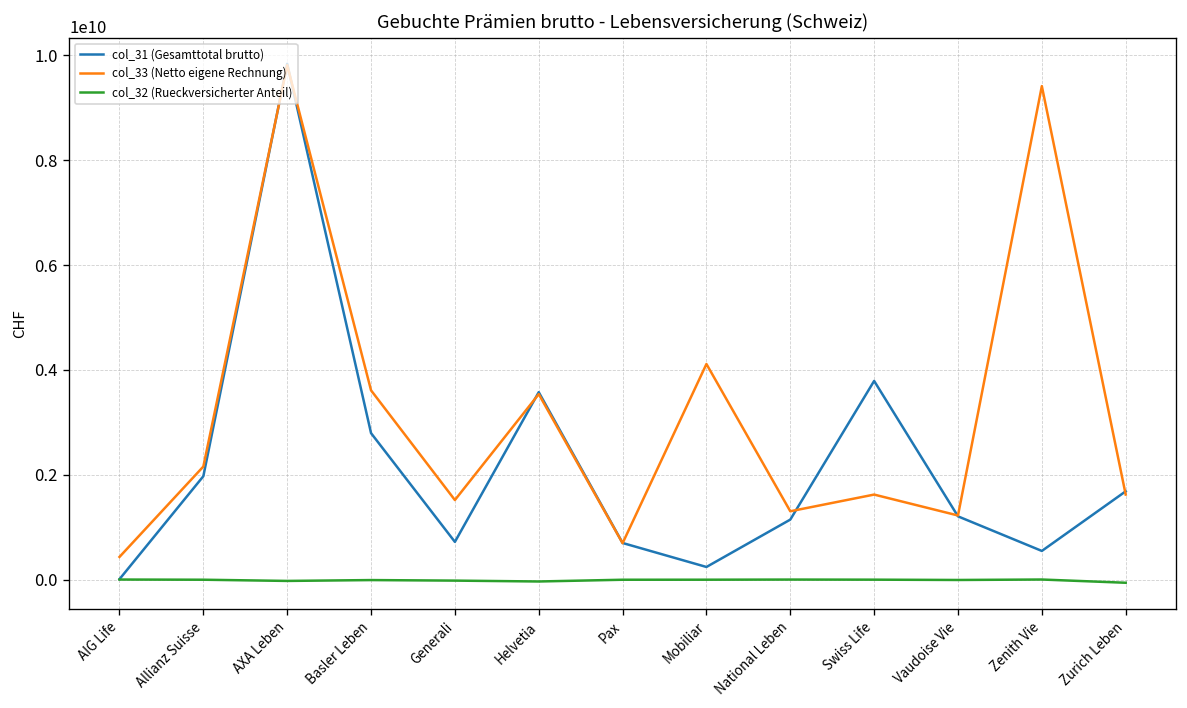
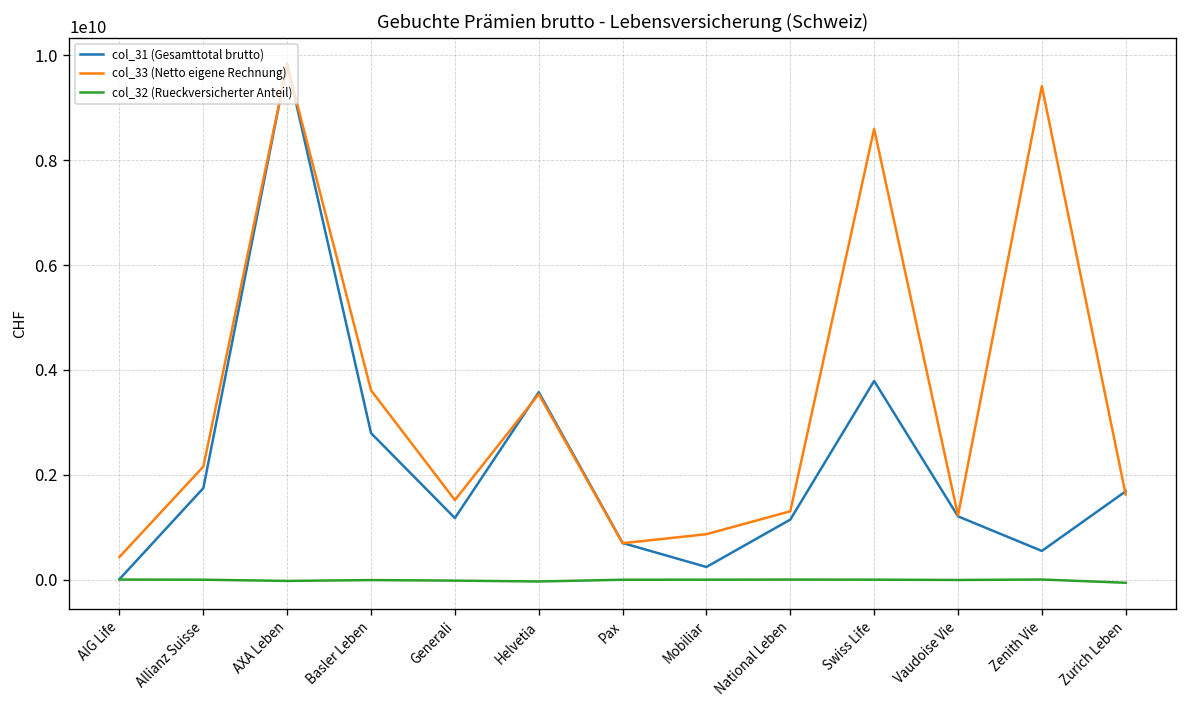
col_31 (Gesamttotal brutto), Allianz Suisse: 2000000000 -> 1700000000
col_31 (Gesamttotal brutto), Generali: 700000000 -> 1200000000
col_33 (Netto eigene Rechnung), Mobiliar: 4100000000 -> 900000000
col_33 (Netto eigene Rechnung), Swiss Life: 1600000000 -> 8600000000
